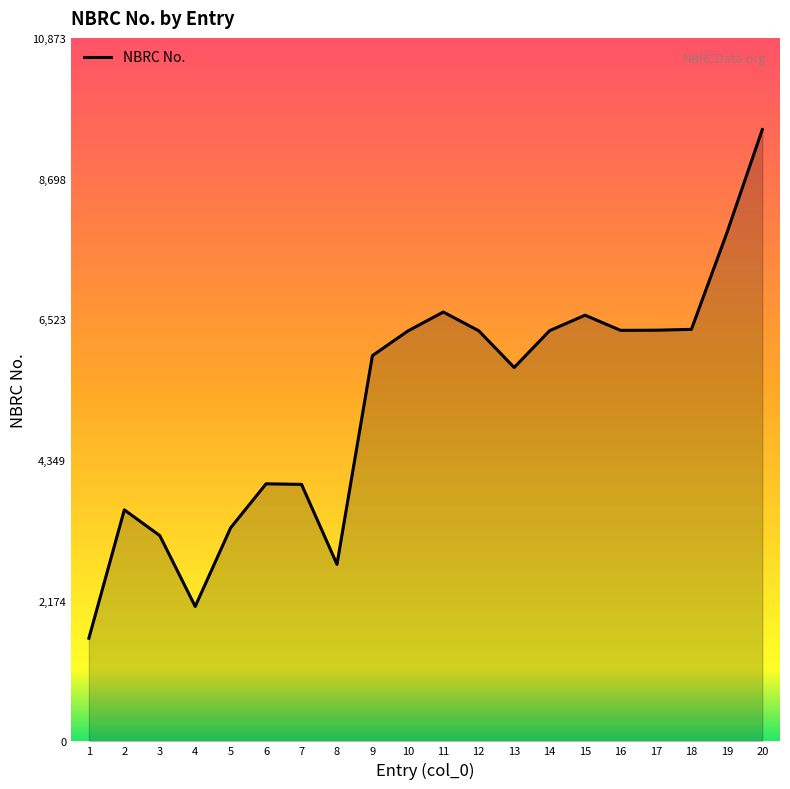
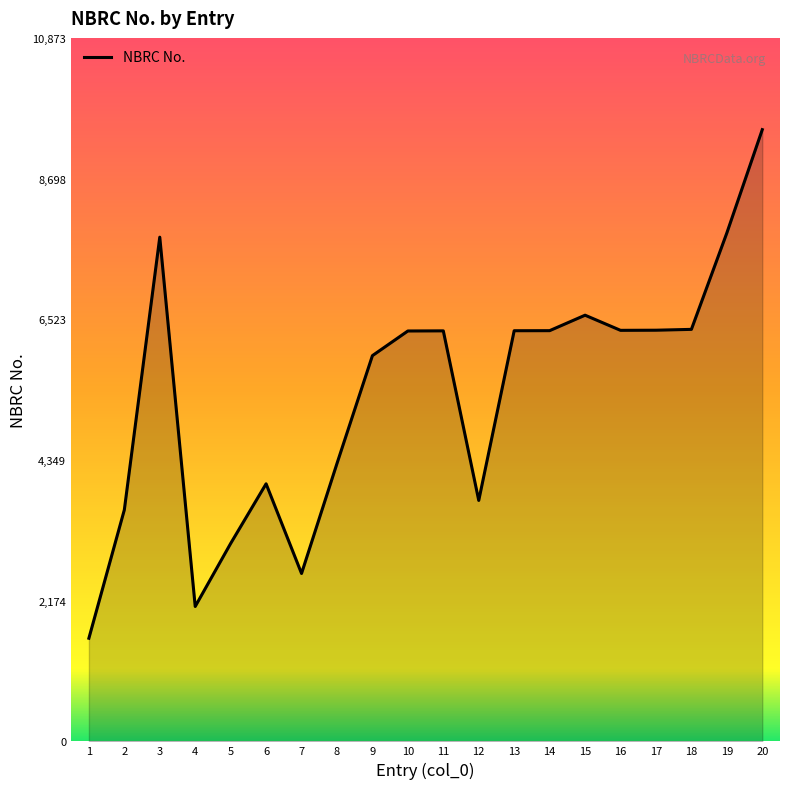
3: 3,200 -> 7,800
5: 3,300 -> 3,100
7: 4,000 -> 2,600
8: 2,700 -> 4,300
11: 6,600 -> 6,300
12: 6,300 -> 3,700
13: 5,800 -> 6,300
